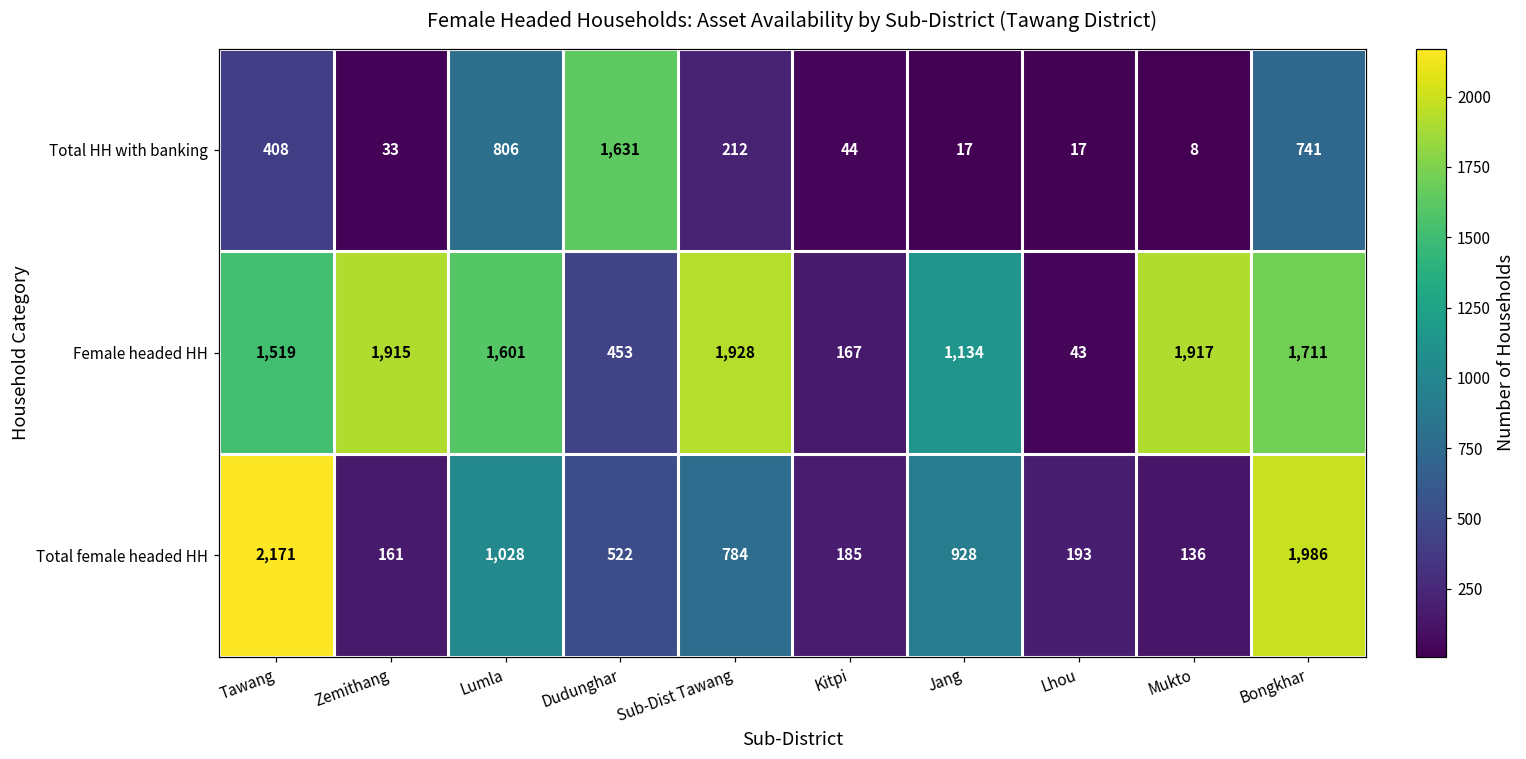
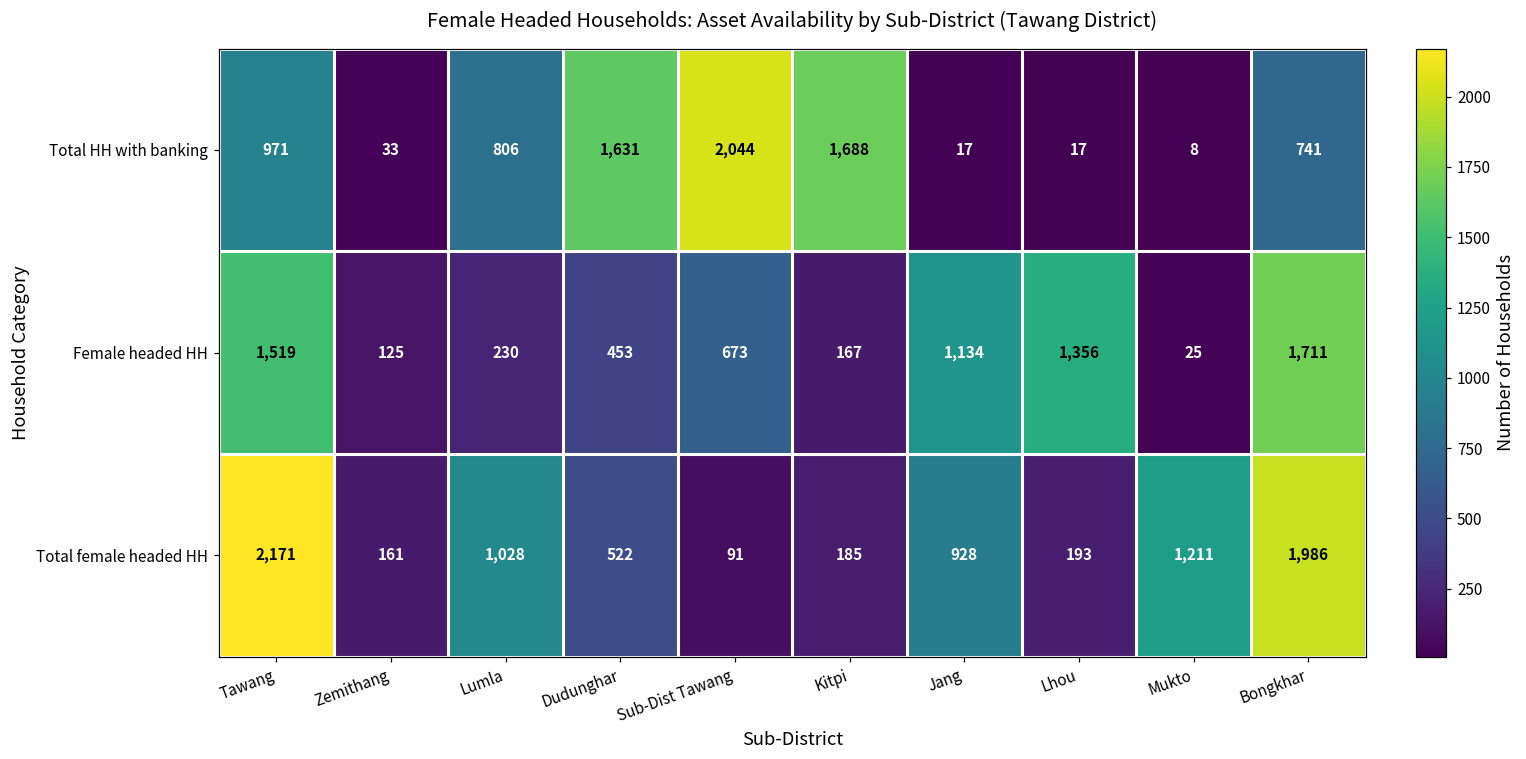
Total HH with banking, Tawang: 408 -> 971
Total HH with banking, Sub-Dist Tawang: 212 -> 2,044
Total HH with banking, Kitpi: 44 -> 1,688
Female headed HH, Zemithang: 1,915 -> 125
Female headed HH, Lumla: 1,601 -> 230
Female headed HH, Sub-Dist Tawang: 1,928 -> 673
Female headed HH, Lhou: 43 -> 1,356
Female headed HH, Mukto: 1,917 -> 25
Total female headed HH, Sub-Dist Tawang: 784 -> 91
Total female headed HH, Mukto: 136 -> 1,211
